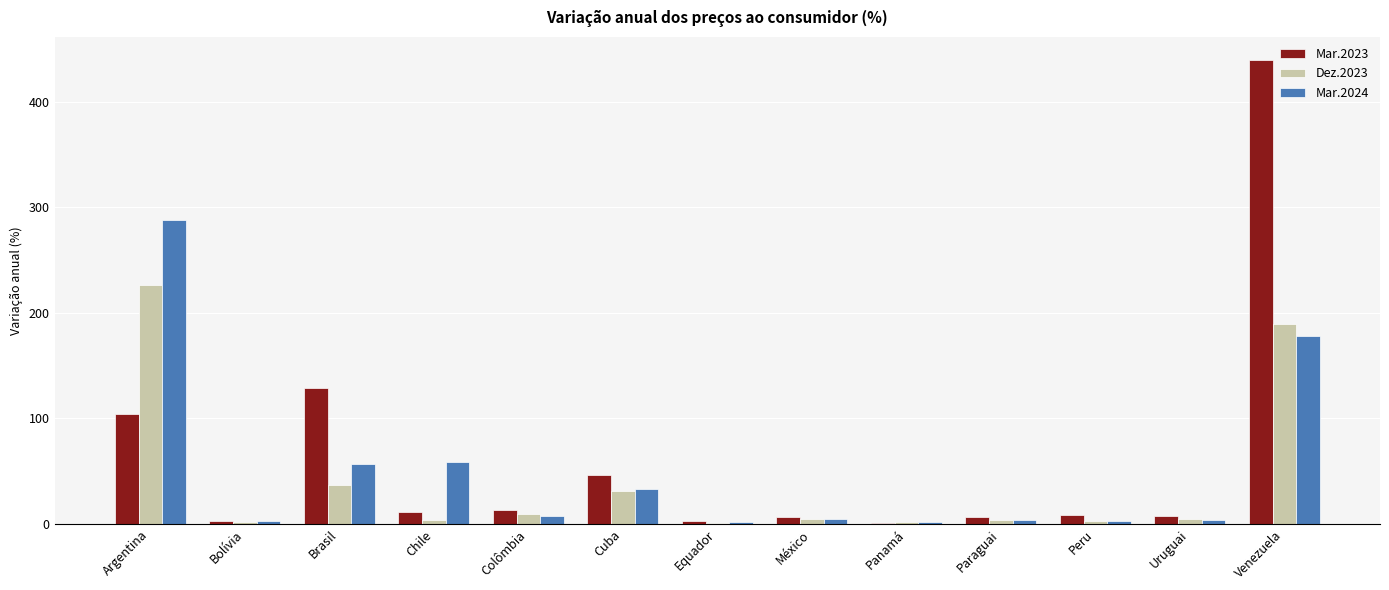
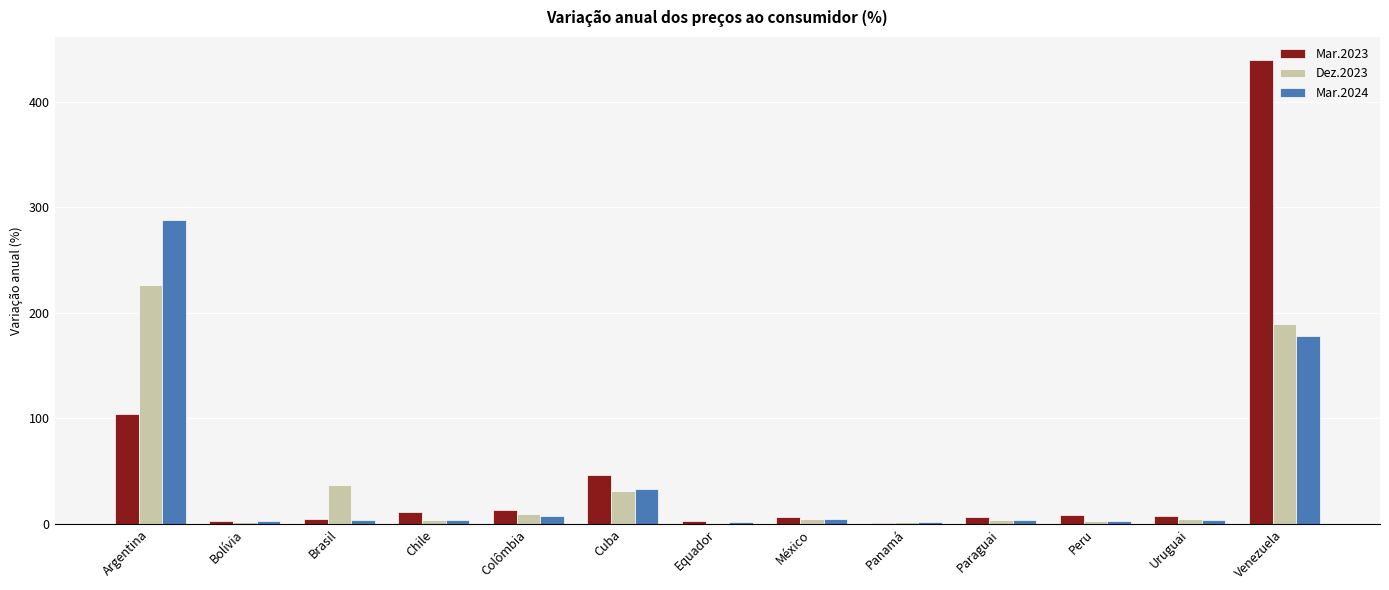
Mar.2023, Brasil: 129 -> 5
Mar.2024, Brasil: 57 -> 4
Mar.2024, Chile: 58 -> 4
